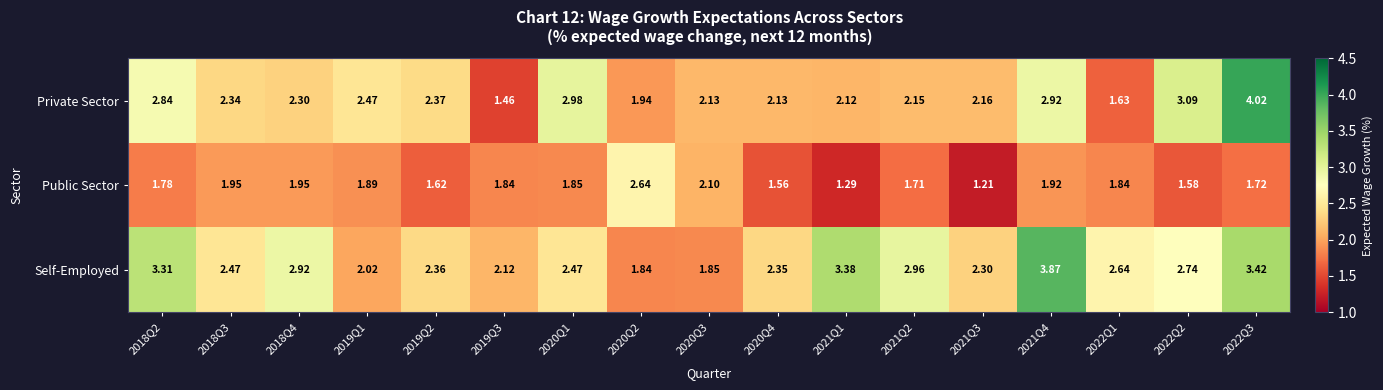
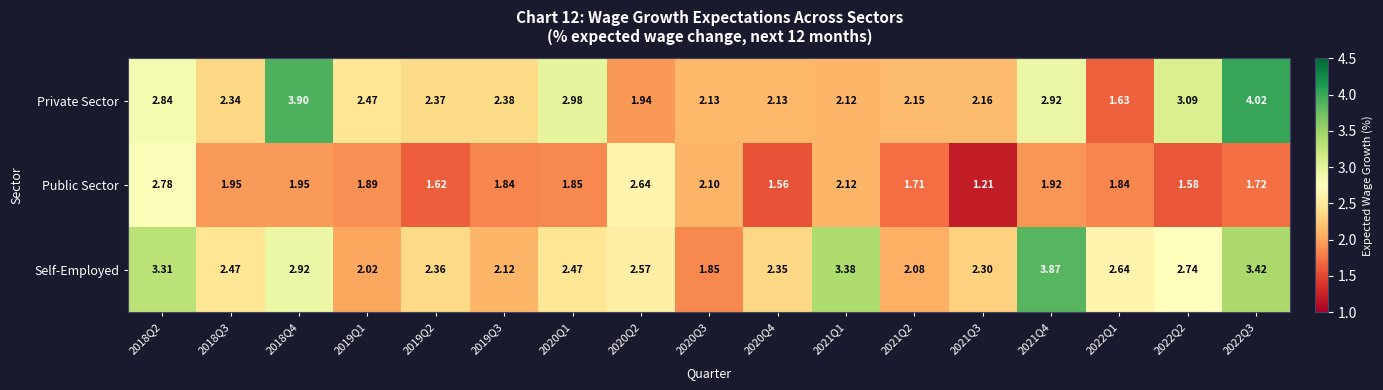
Private Sector, 2018Q4: 2.30 -> 3.90
Private Sector, 2019Q3: 1.46 -> 2.38
Public Sector, 2018Q2: 1.78 -> 2.78
Public Sector, 2021Q1: 1.29 -> 2.12
Self-Employed, 2020Q2: 1.84 -> 2.57
Self-Employed, 2021Q2: 2.96 -> 2.08
